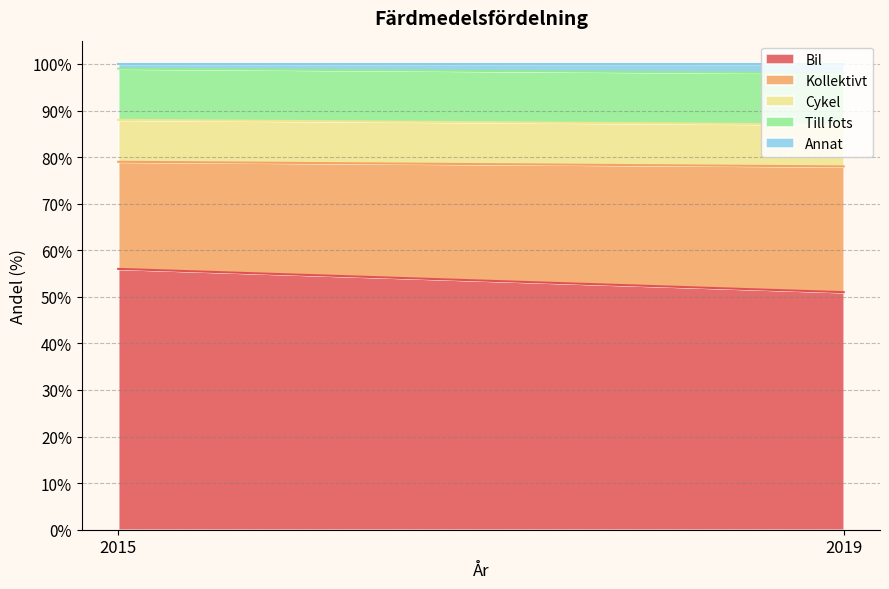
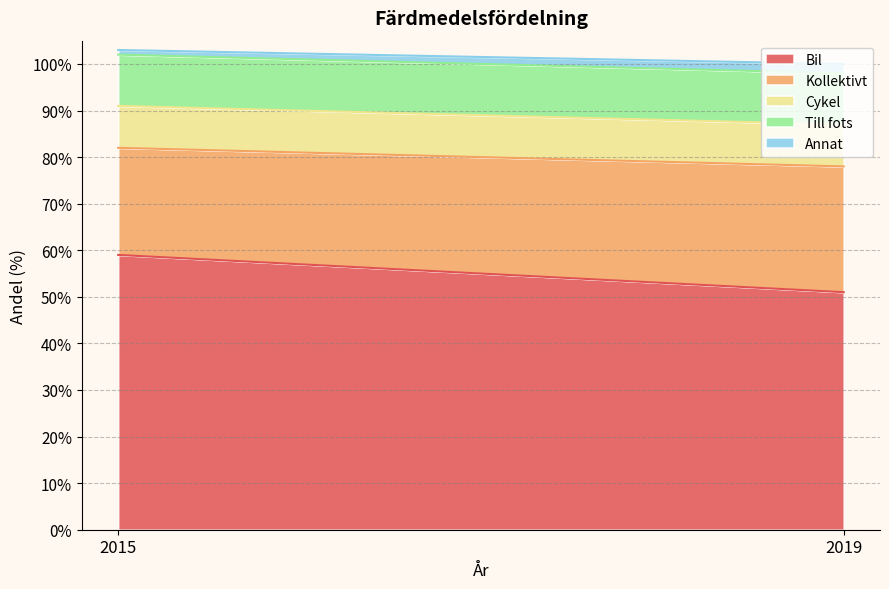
Bil, 2015: 56% -> 59%
